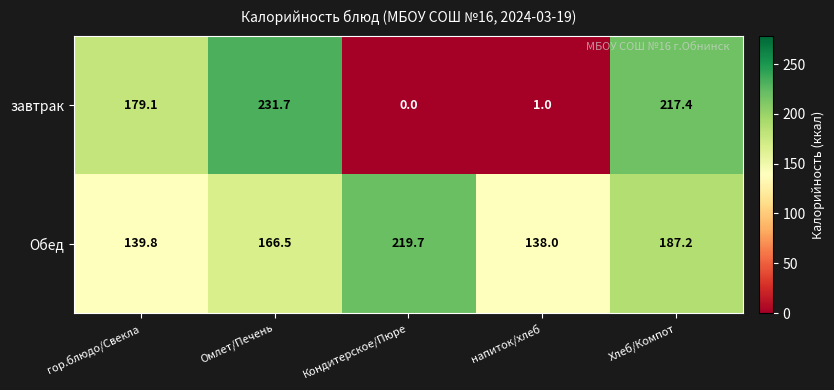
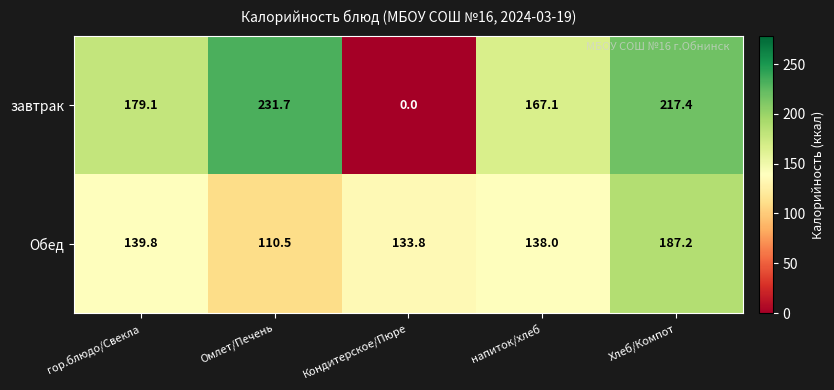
завтрак, напиток/хлеб: 1.0 -> 167.1
Обед, Омлет/Печень: 166.5 -> 110.5
Обед, Кондитерское/Пюре: 219.7 -> 133.8
